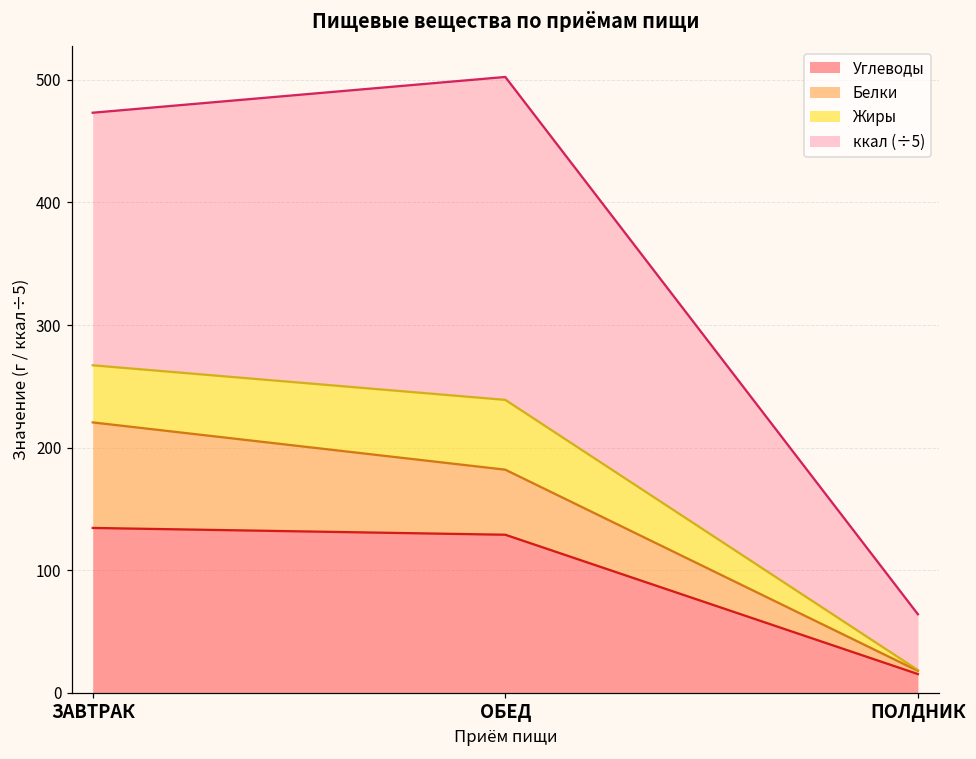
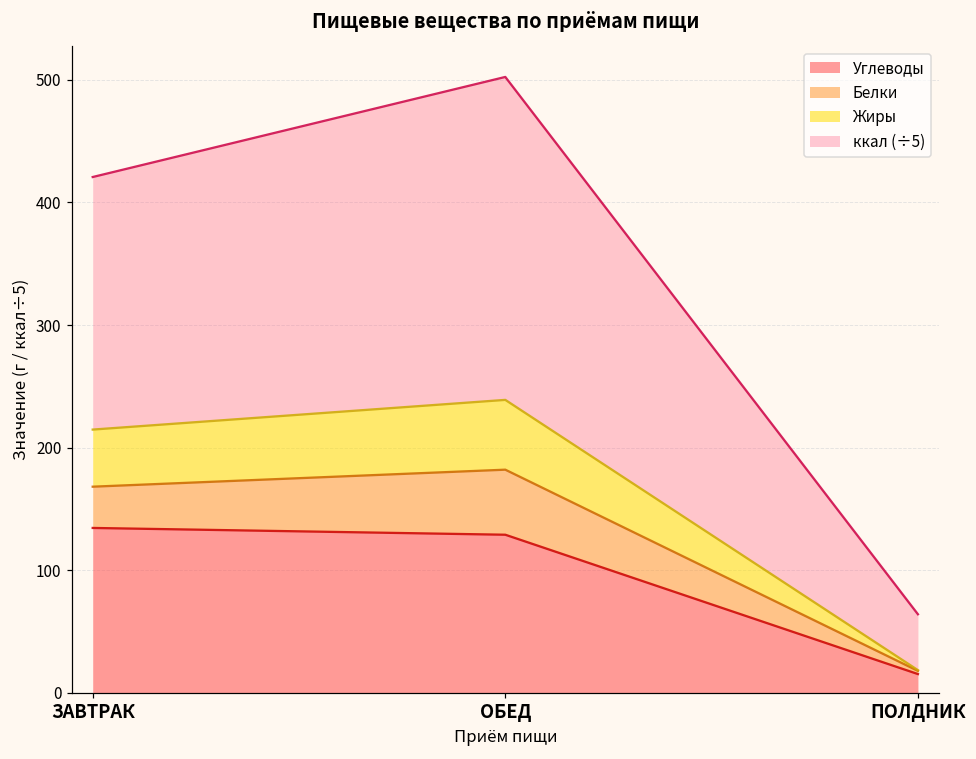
Белки, ЗАВТРАК: 86 -> 34
